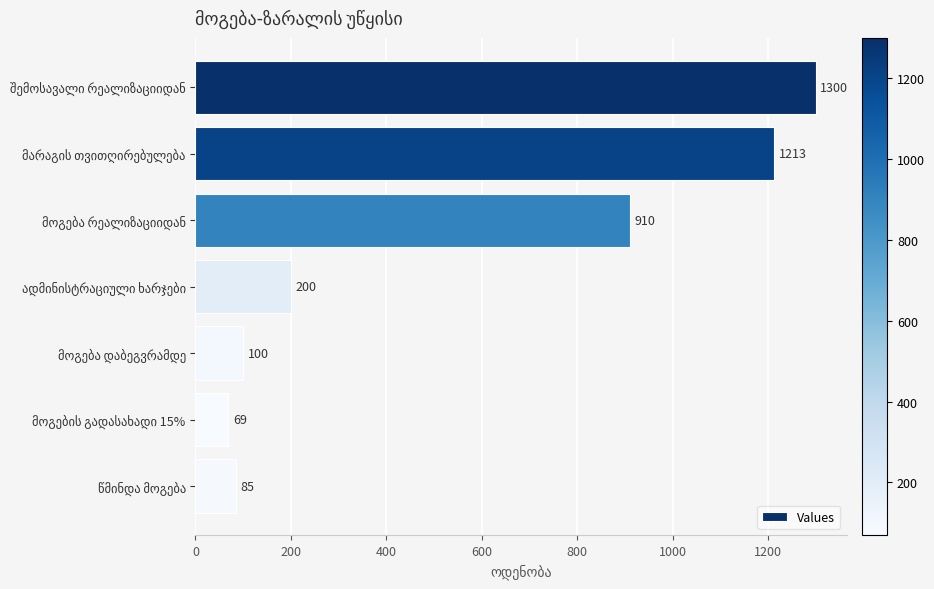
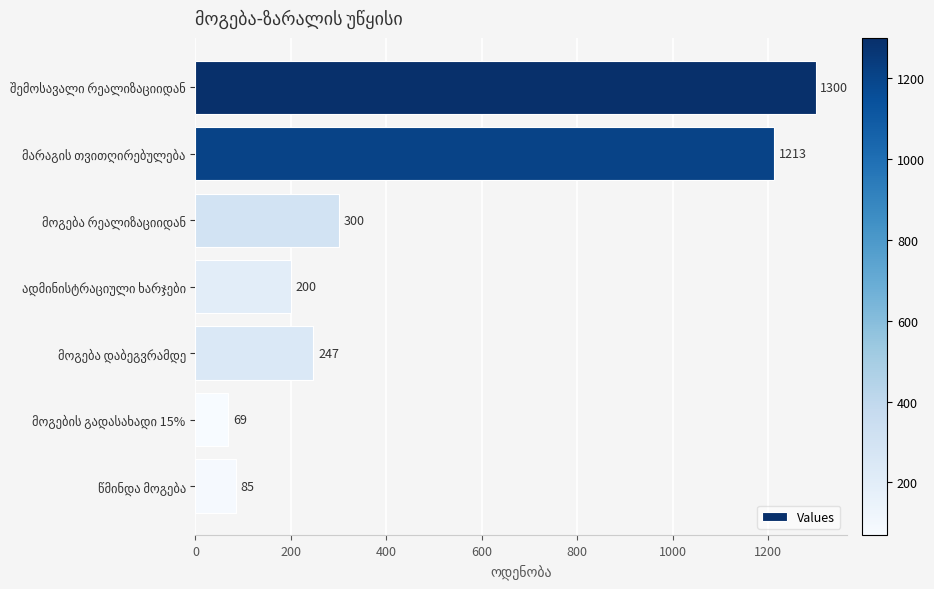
მოგება რეალიზაციიდან: 910 -> 300
მოგება დაბეგვრამდე: 100 -> 247
